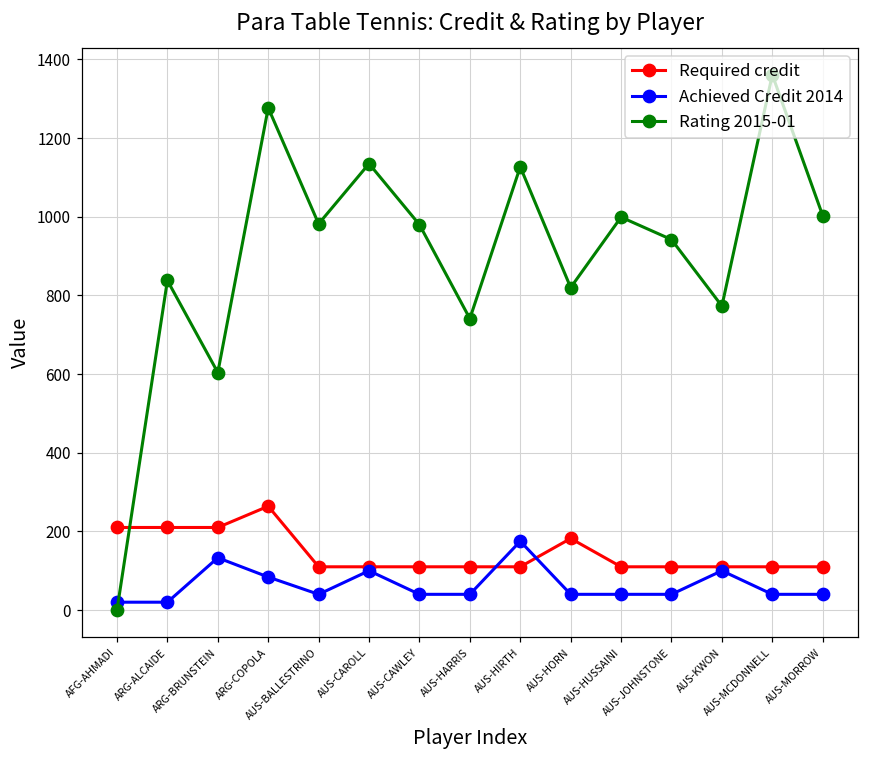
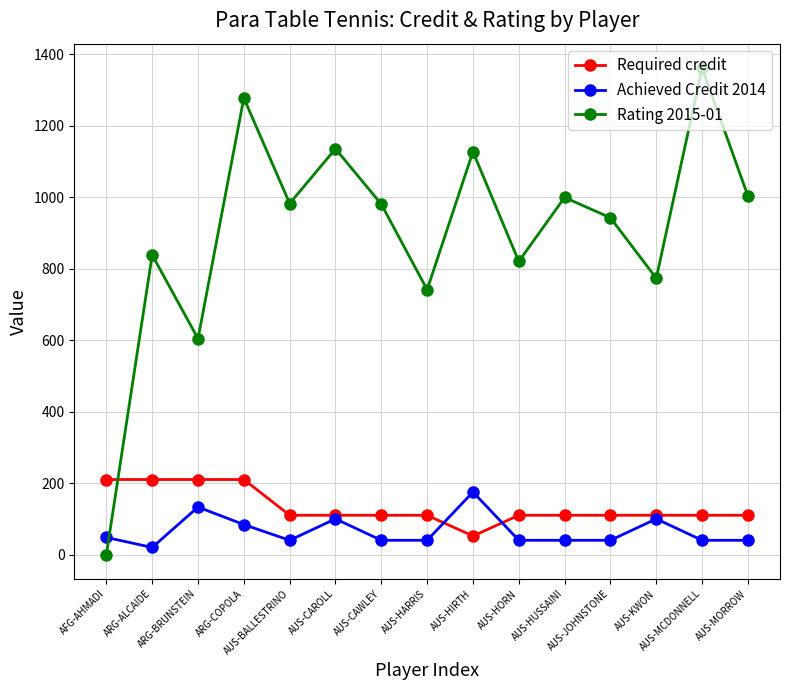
Achieved Credit 2014, AFG-AHMADI: 20 -> 50
Required credit, ARG-COPOLA: 260 -> 210
Required credit, AUS-HIRTH: 110 -> 50
Required credit, AUS-HORN: 180 -> 110
